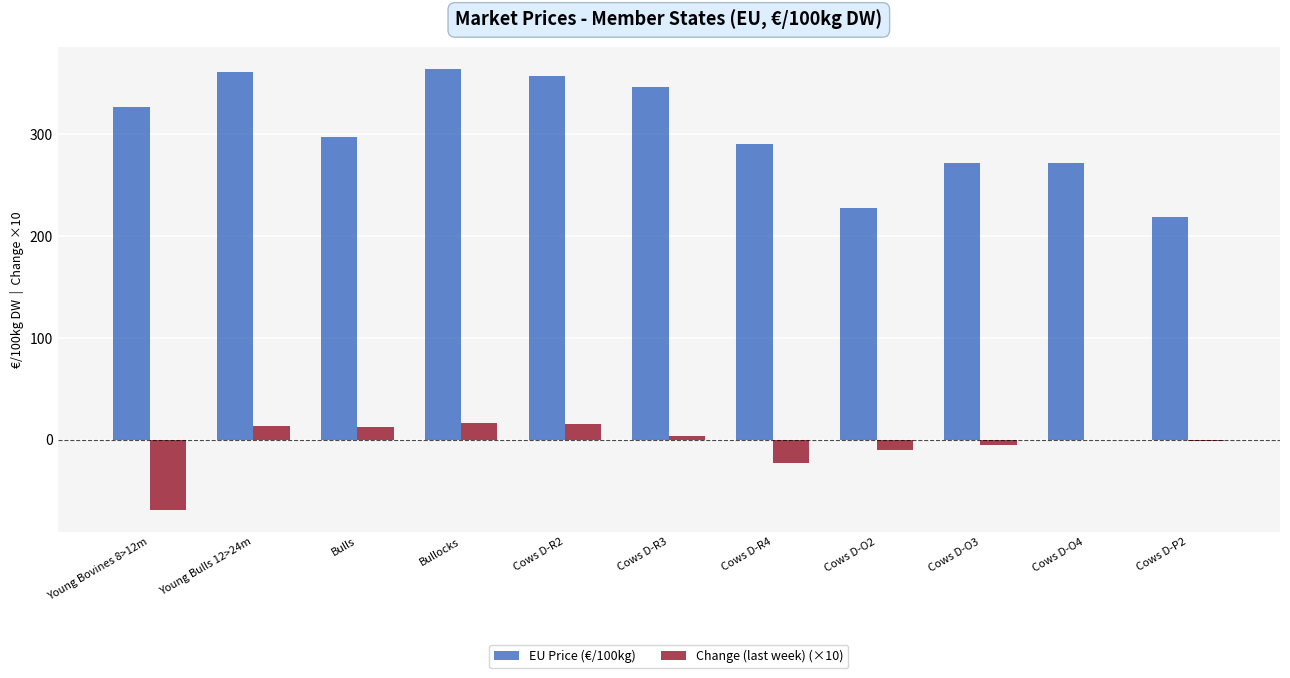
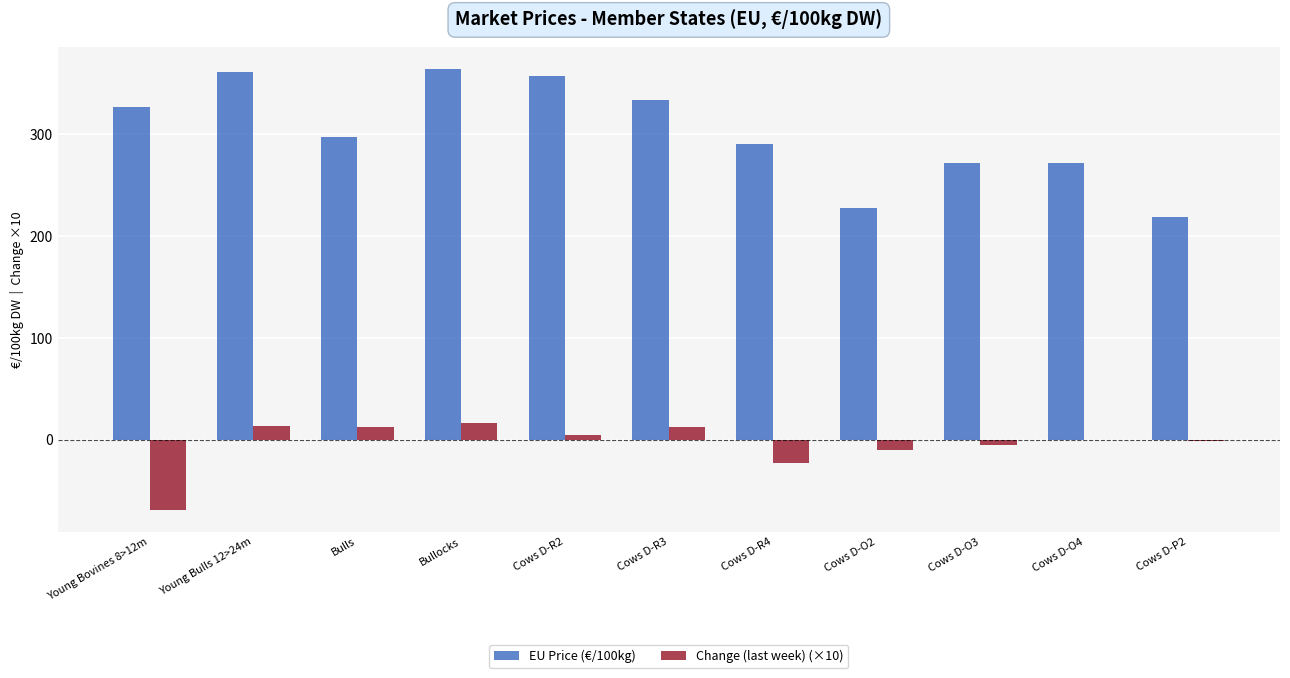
Change (last week) (×10), Cows D-R2: 15 -> 5
EU Price (€/100kg), Cows D-R3: 347 -> 334
Change (last week) (×10), Cows D-R3: 4 -> 13
